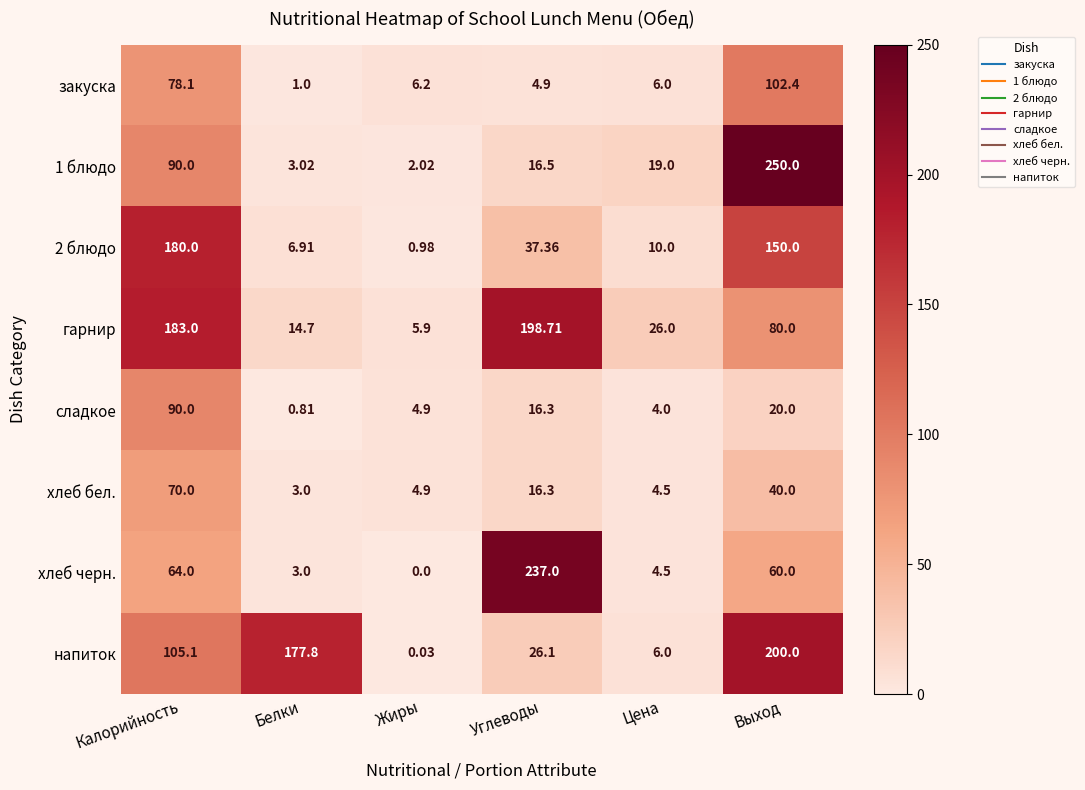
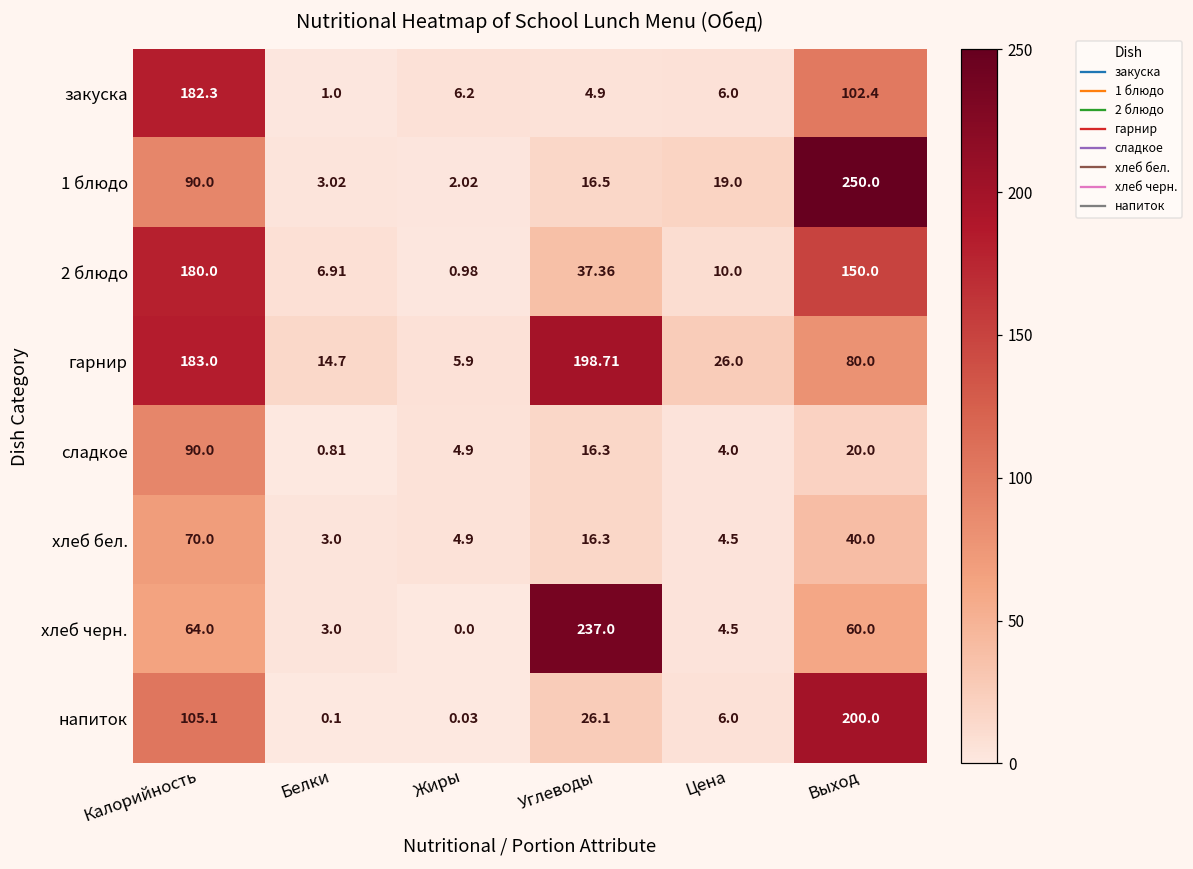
закуска, Калорийность: 78.1 -> 182.3
напиток, Белки: 177.8 -> 0.1
